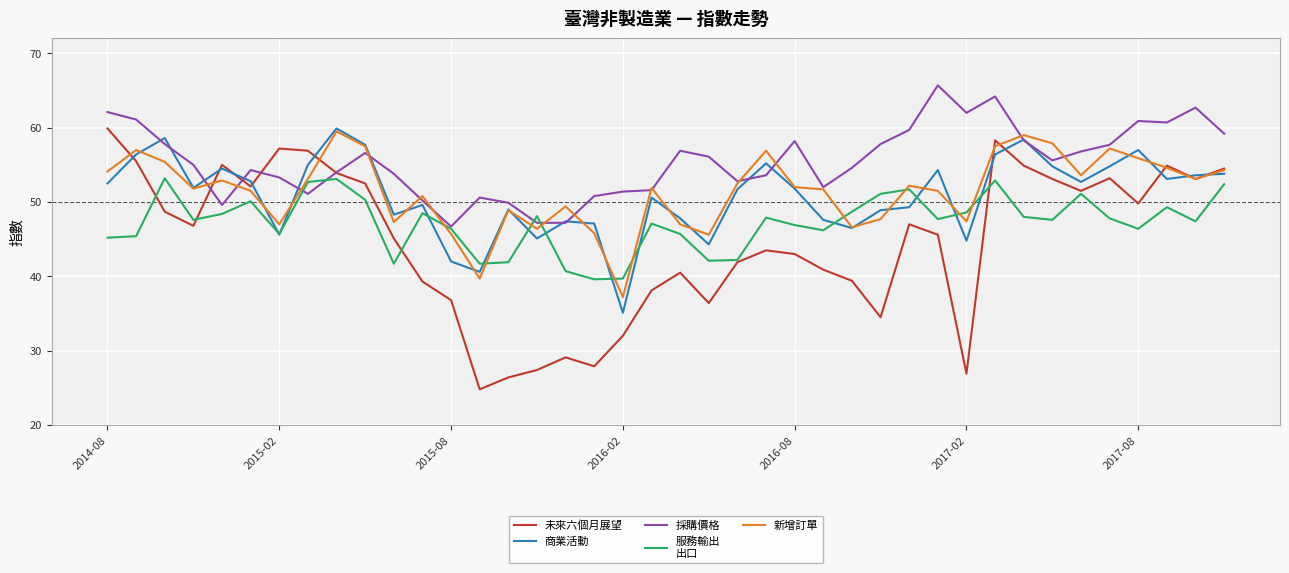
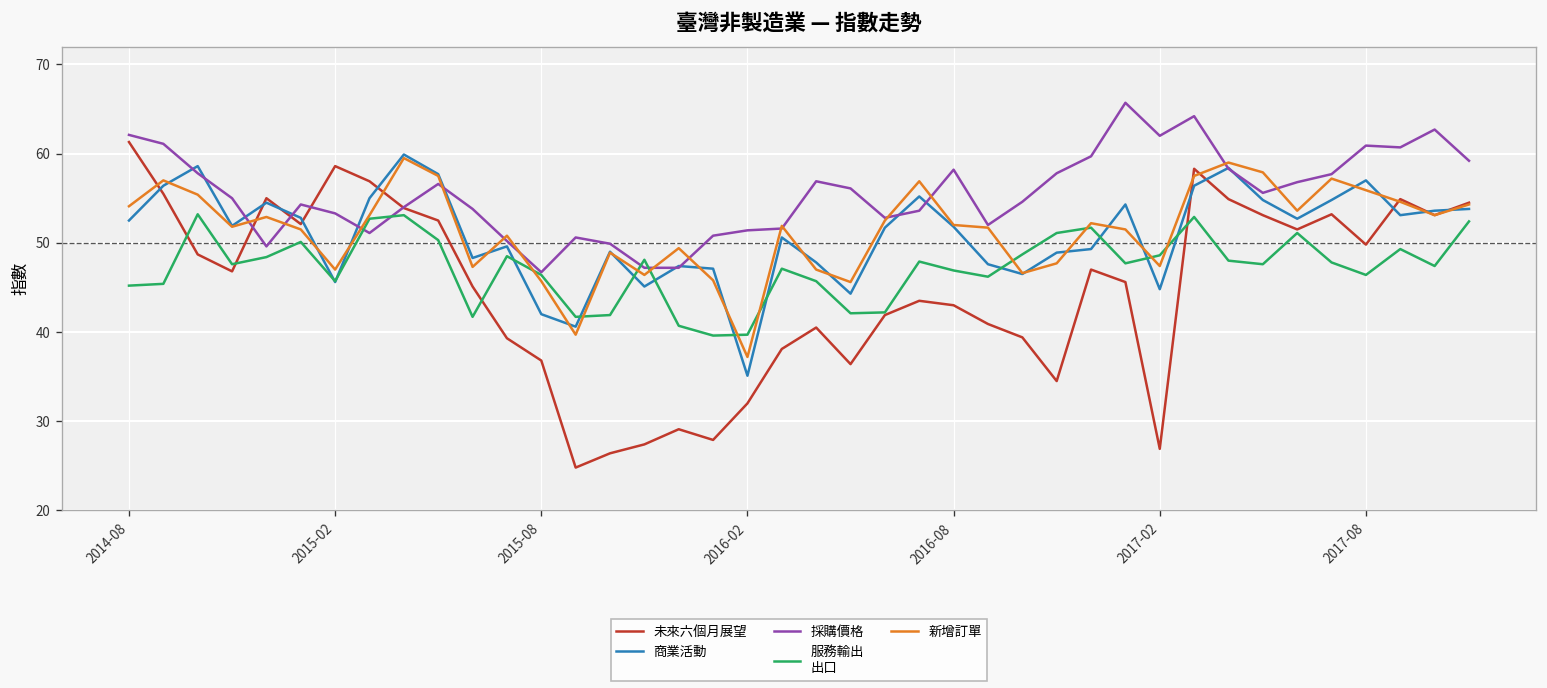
未來六個月展望, 2014-08: 60 -> 61
未來六個月展望, 2015-02: 57 -> 59
